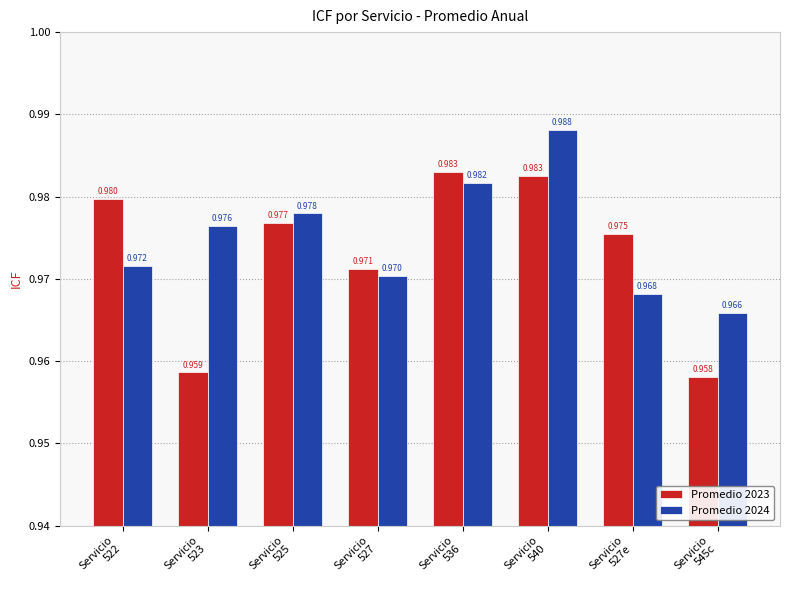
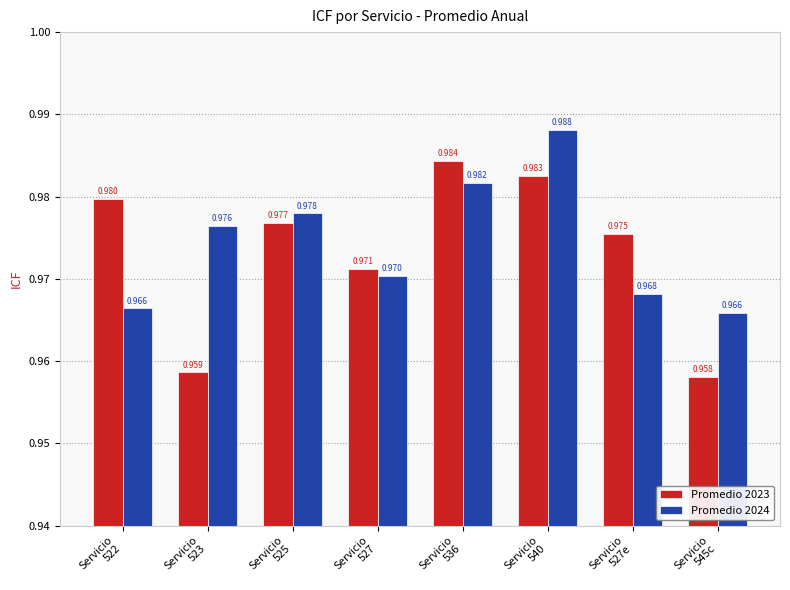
Promedio 2024, Servicio 522: 0.972 -> 0.966
Promedio 2023, Servicio 536: 0.983 -> 0.984
